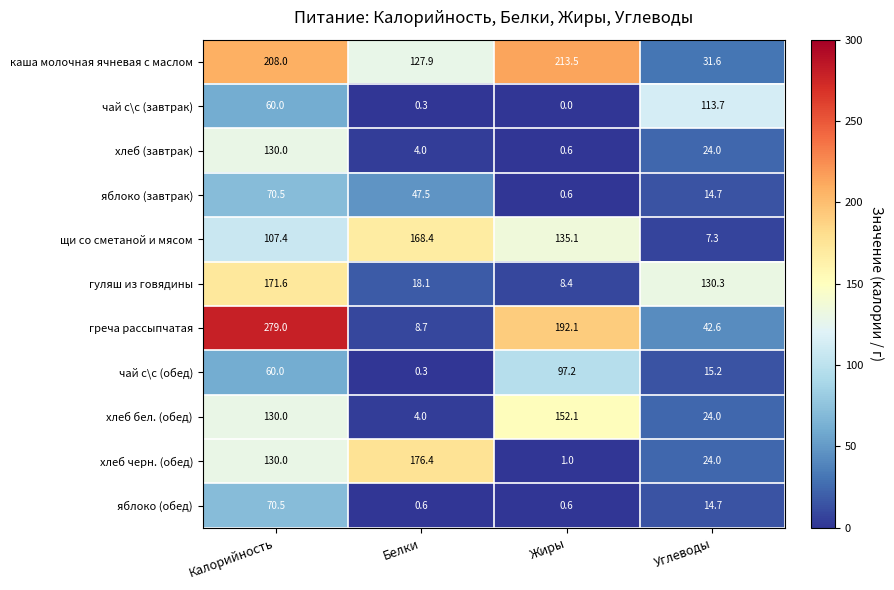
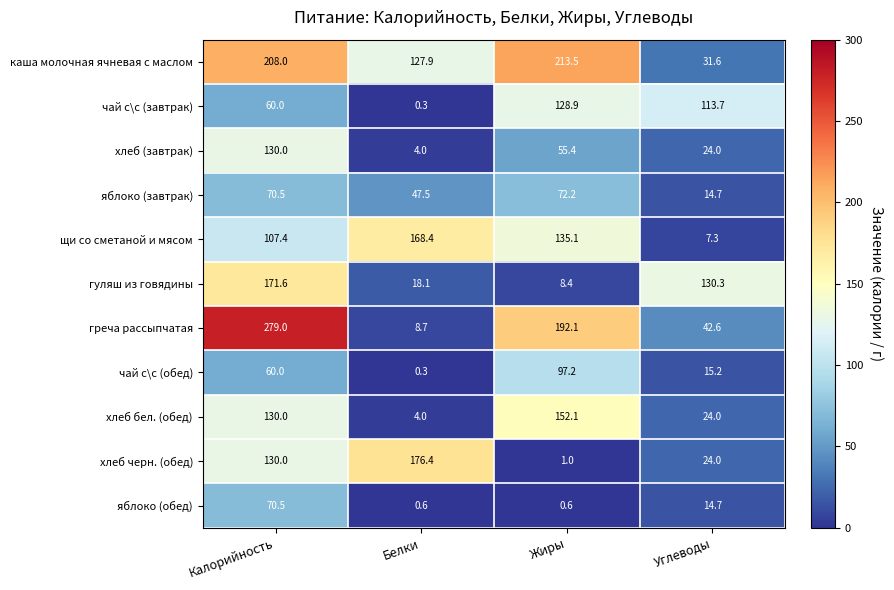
чай с\с (завтрак), Жиры: 0.0 -> 128.9
хлеб (завтрак), Жиры: 0.6 -> 55.4
яблоко (завтрак), Жиры: 0.6 -> 72.2
